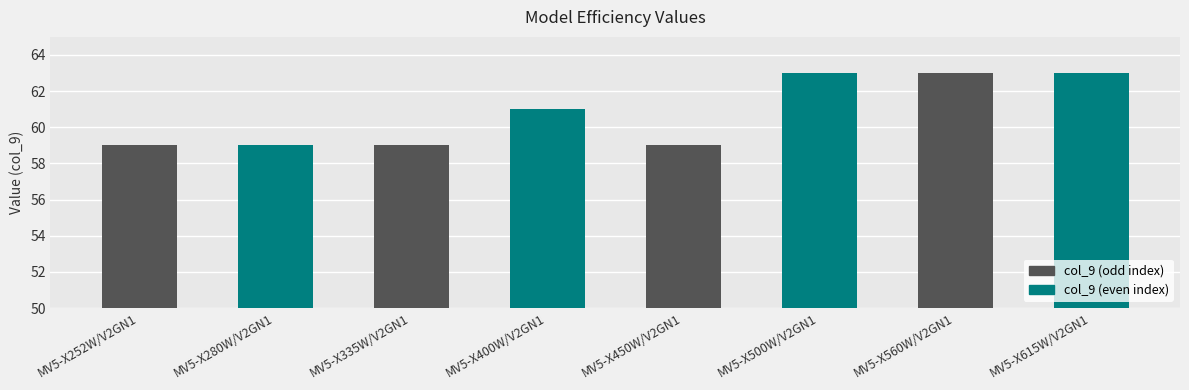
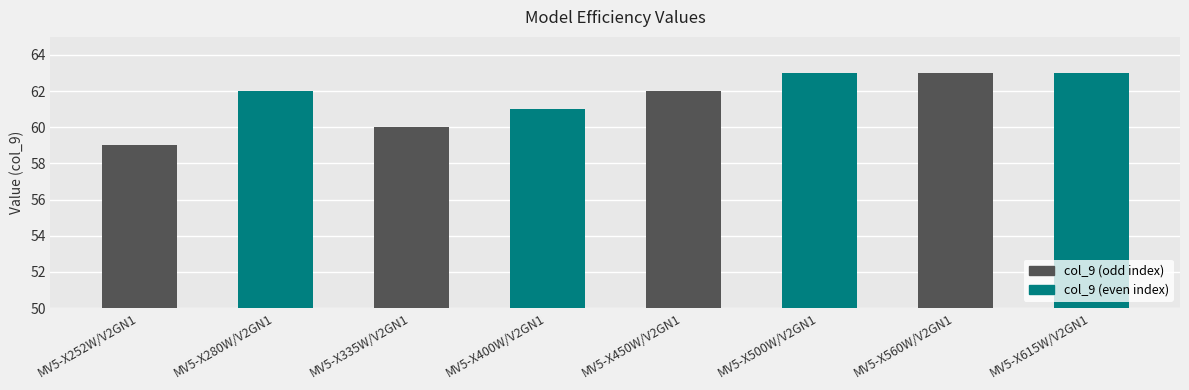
MV5-X280W/V2GN1: 59 -> 62
MV5-X335W/V2GN1: 59 -> 60
MV5-X450W/V2GN1: 59 -> 62
